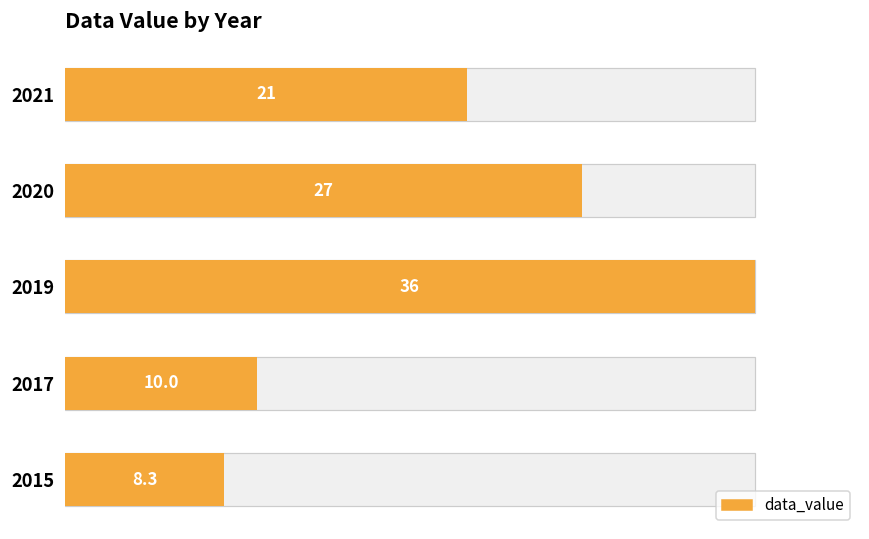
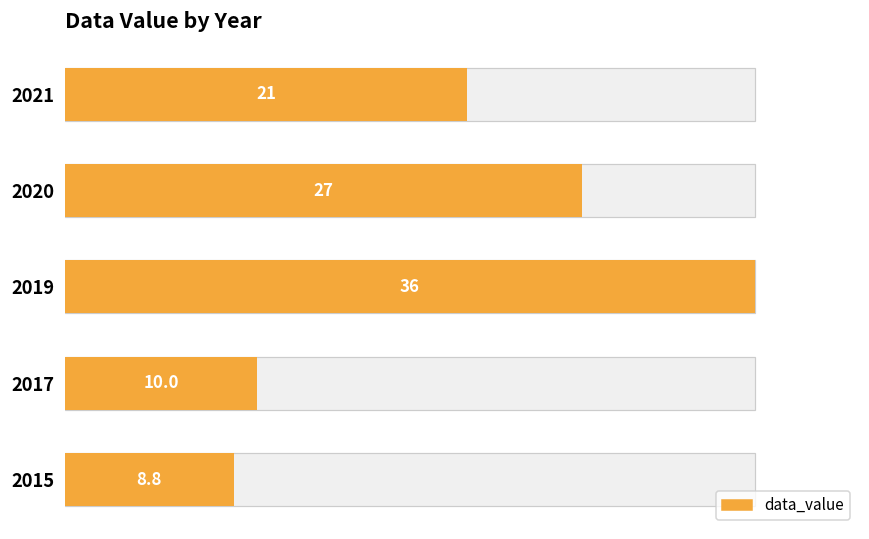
data_value, 2015: 8.3 -> 8.8
